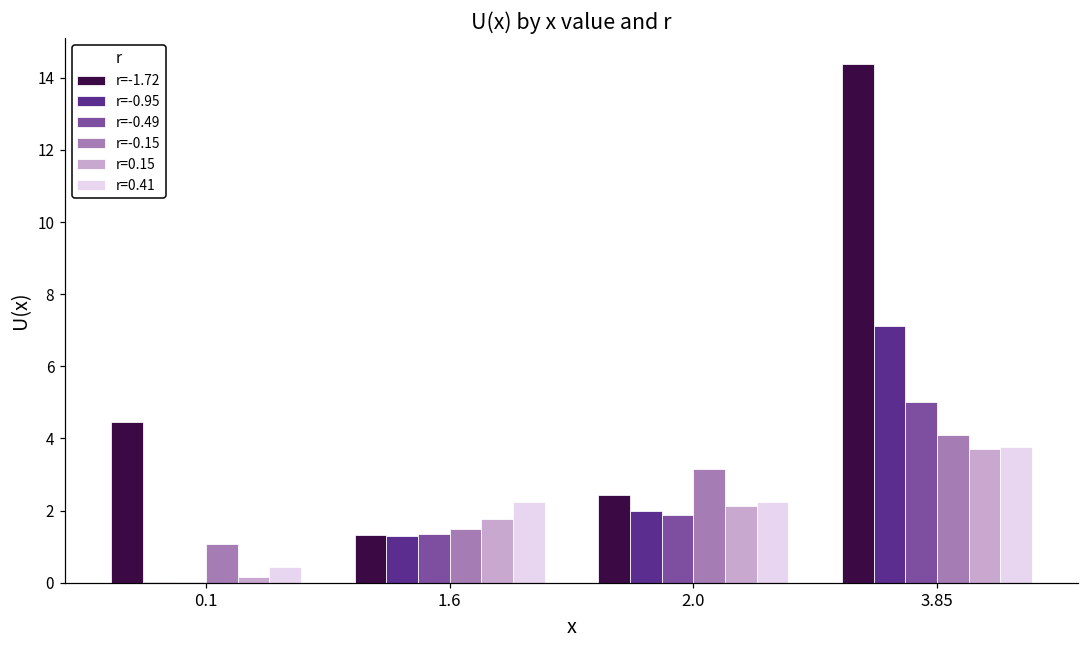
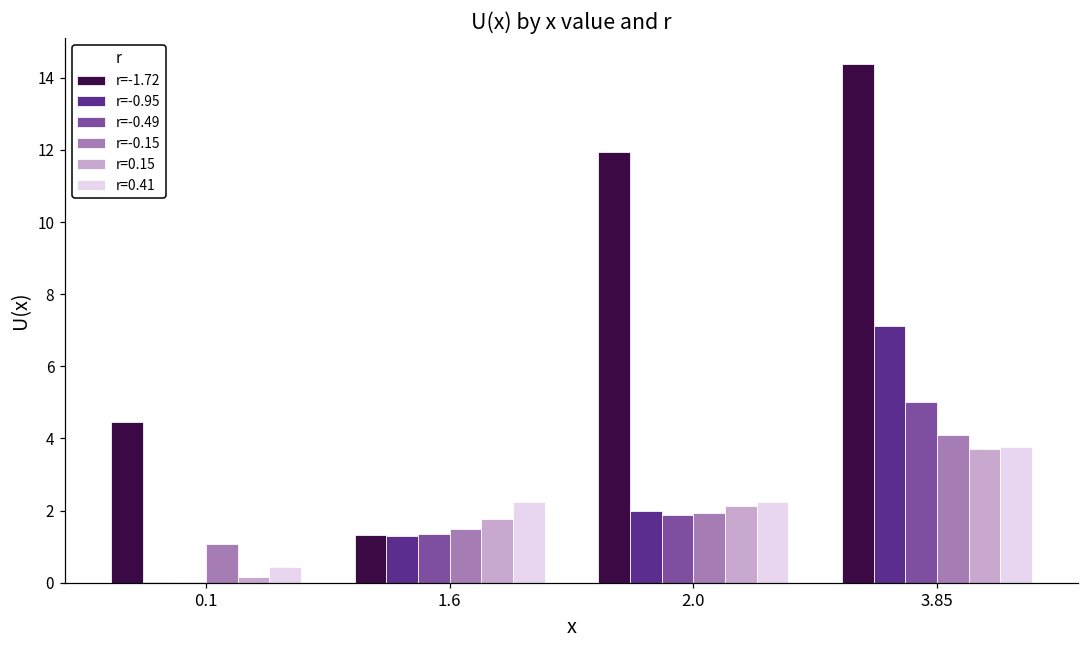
r=-1.72, 2.0: 2.4 -> 11.9
r=-0.15, 2.0: 3.2 -> 1.9
